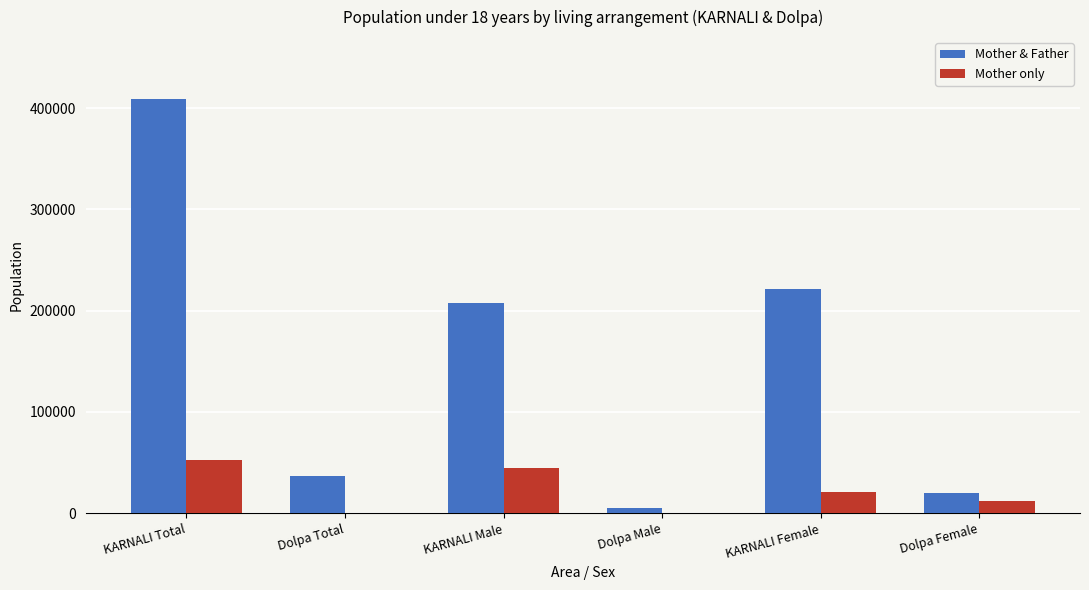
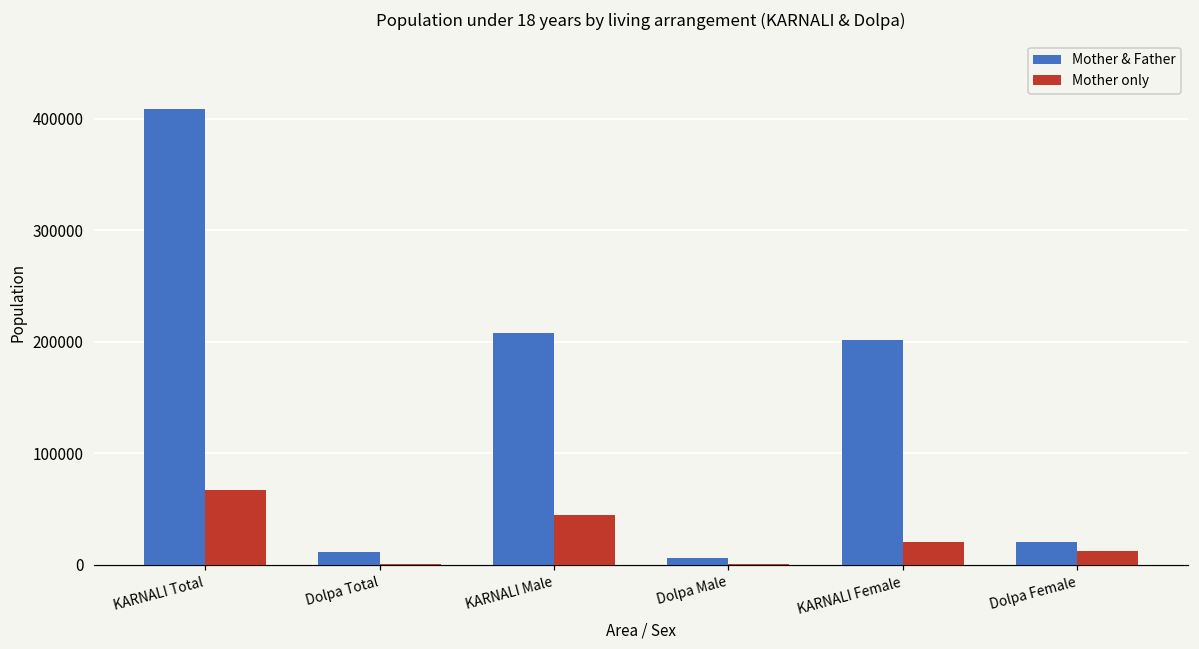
Mother only, KARNALI Total: 53000 -> 67000
Mother & Father, Dolpa Total: 37000 -> 11000
Mother & Father, KARNALI Female: 222000 -> 201000
